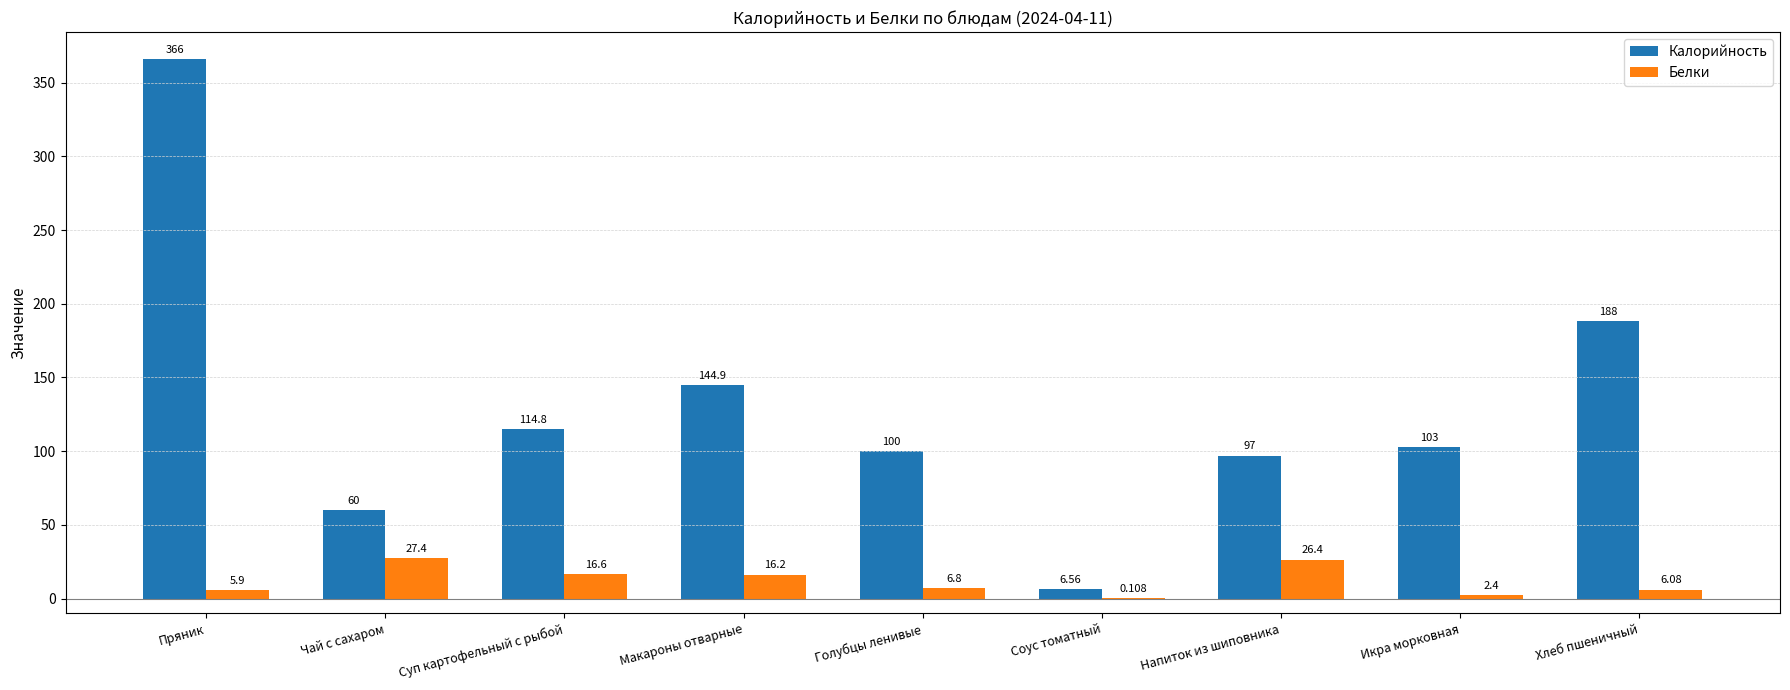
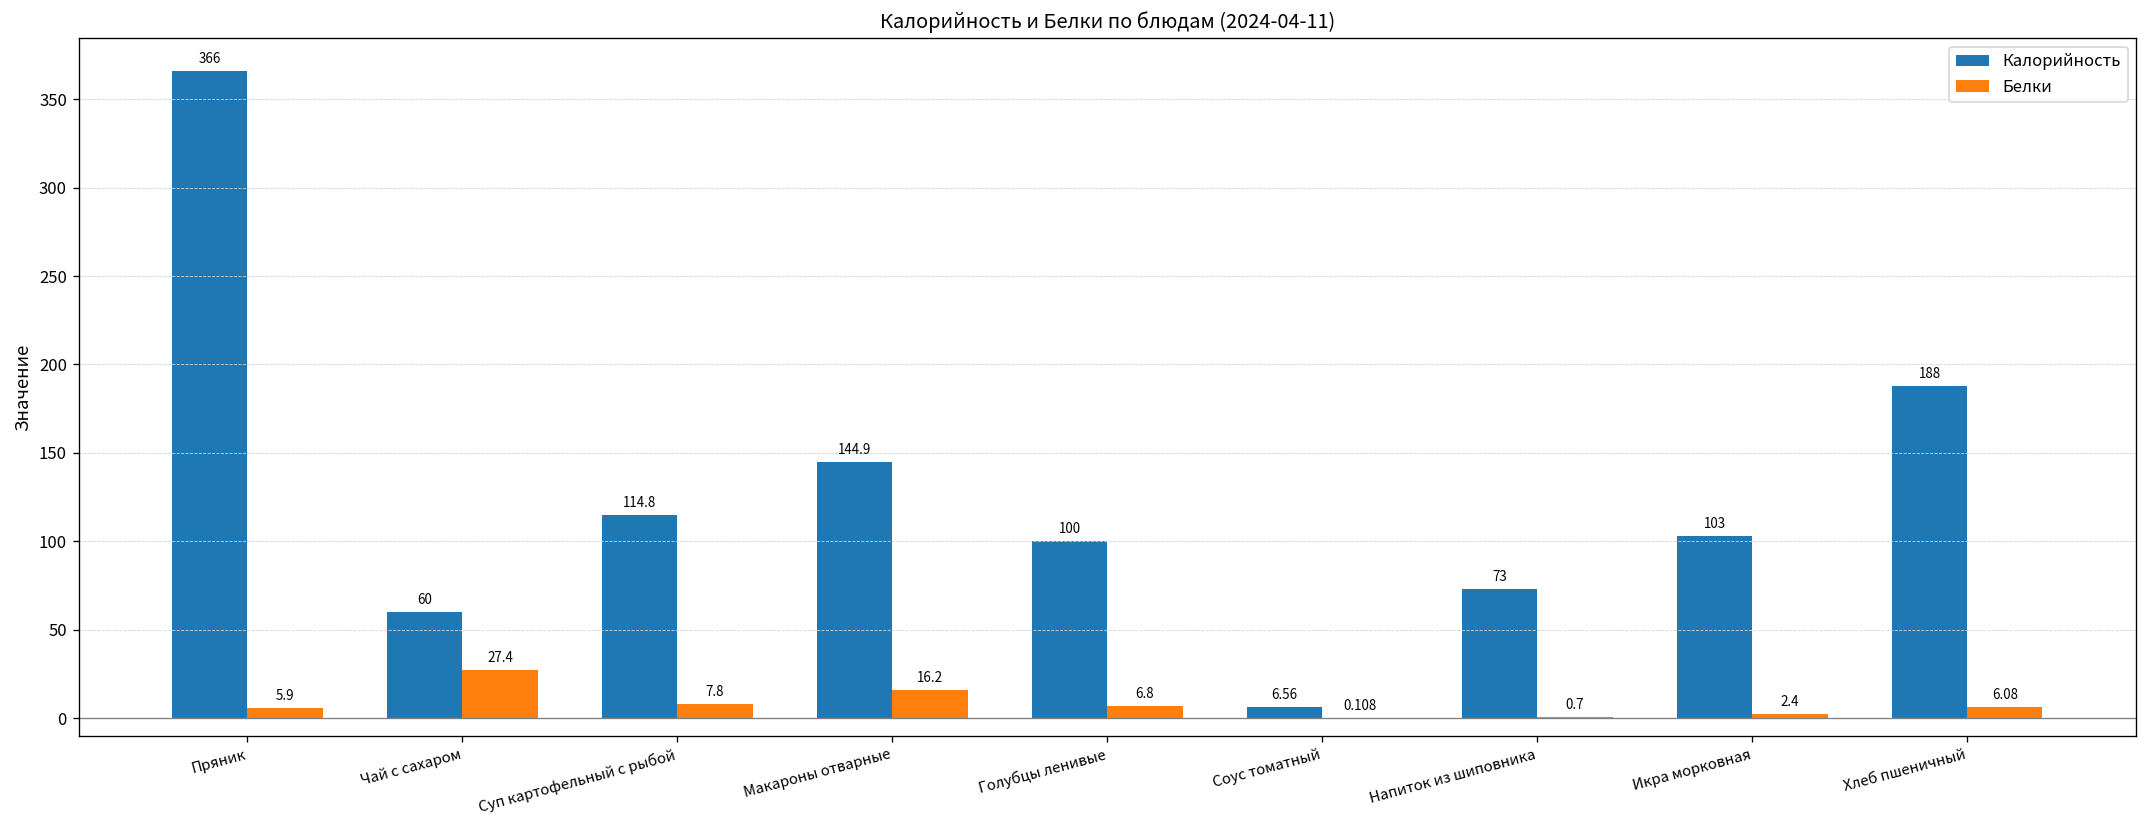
Белки, Суп картофельный с рыбой: 16.6 -> 7.8
Калорийность, Напиток из шиповника: 97 -> 73
Белки, Напиток из шиповника: 26.4 -> 0.7
